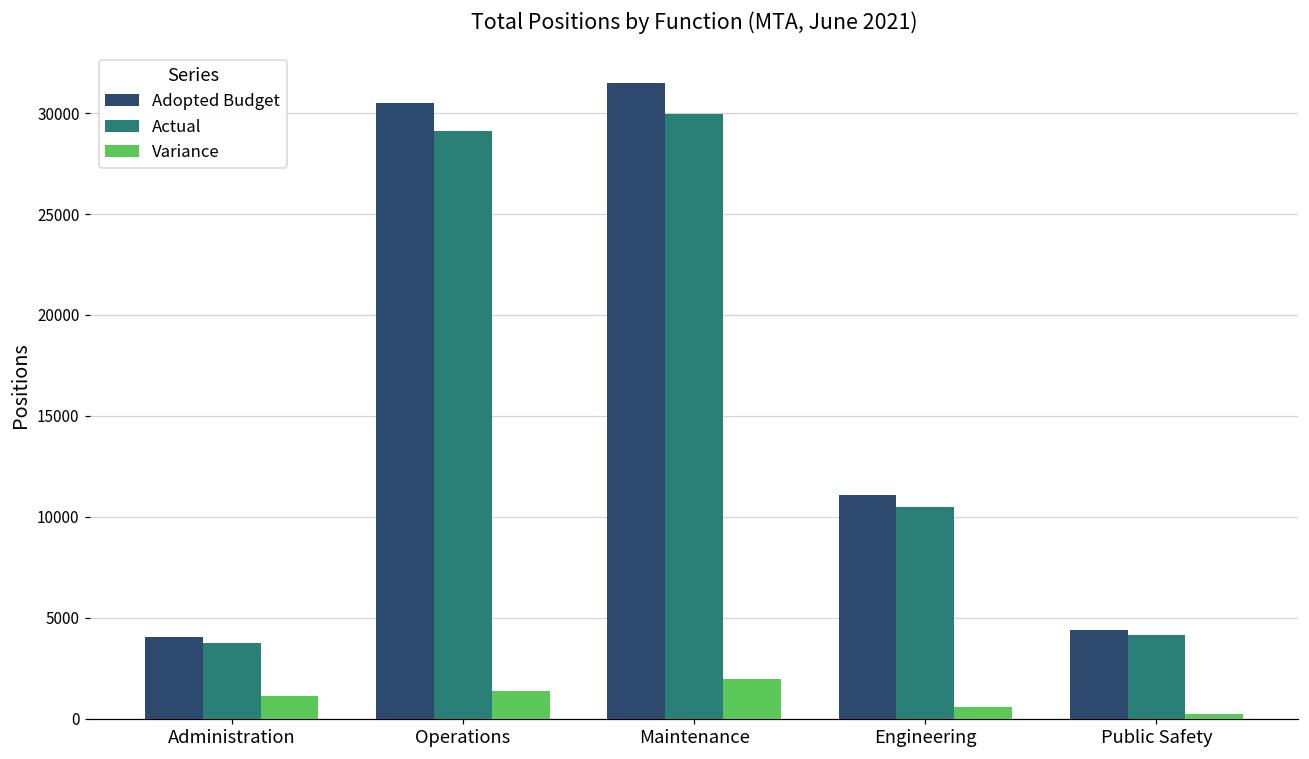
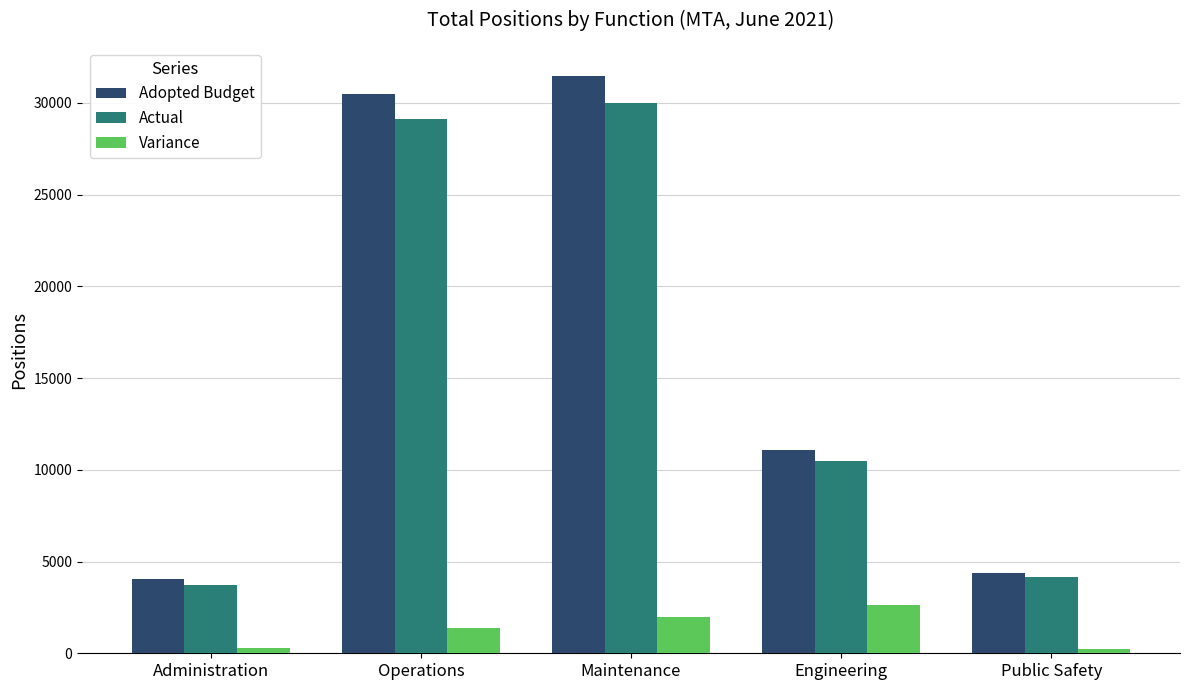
Variance, Administration: 1100 -> 300
Variance, Engineering: 600 -> 2700
